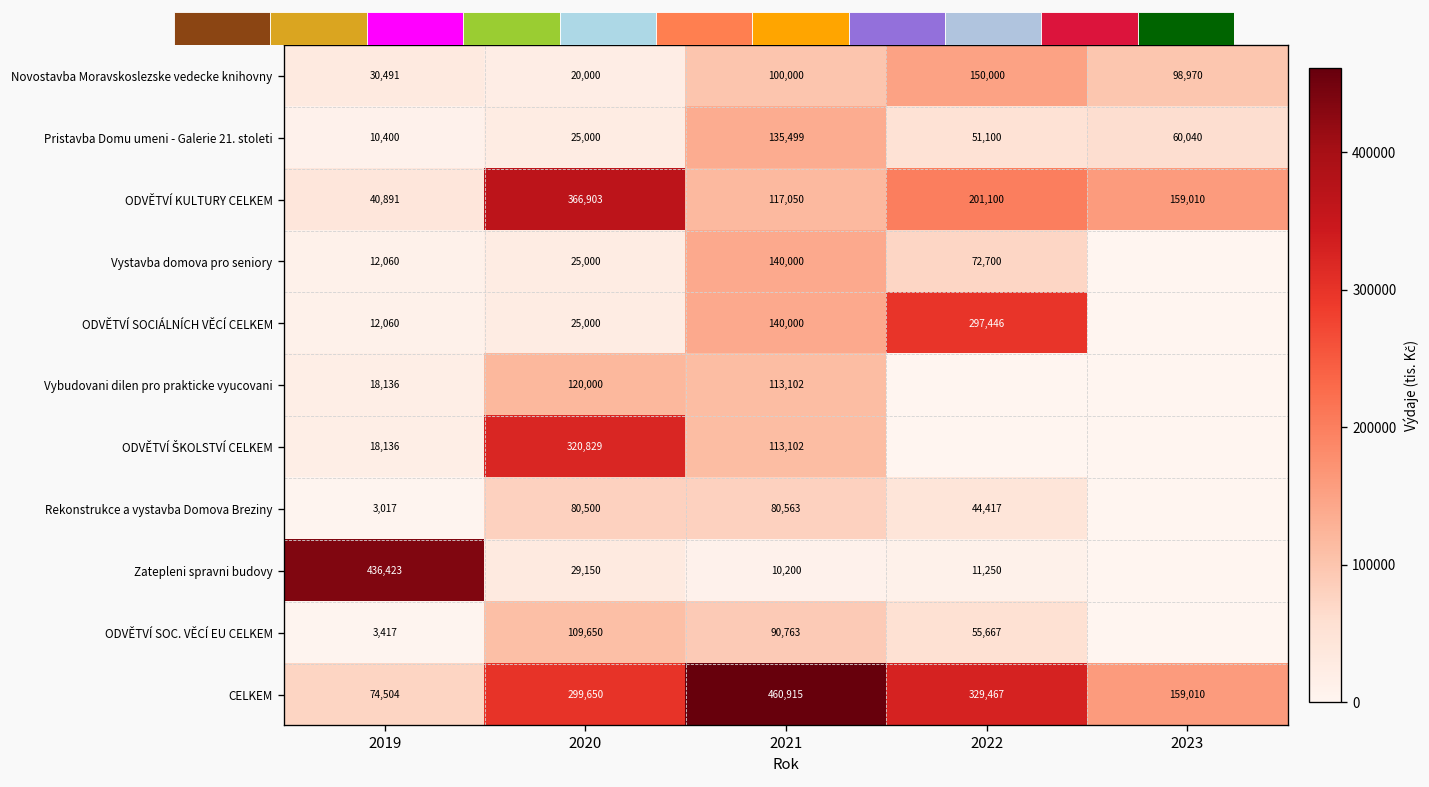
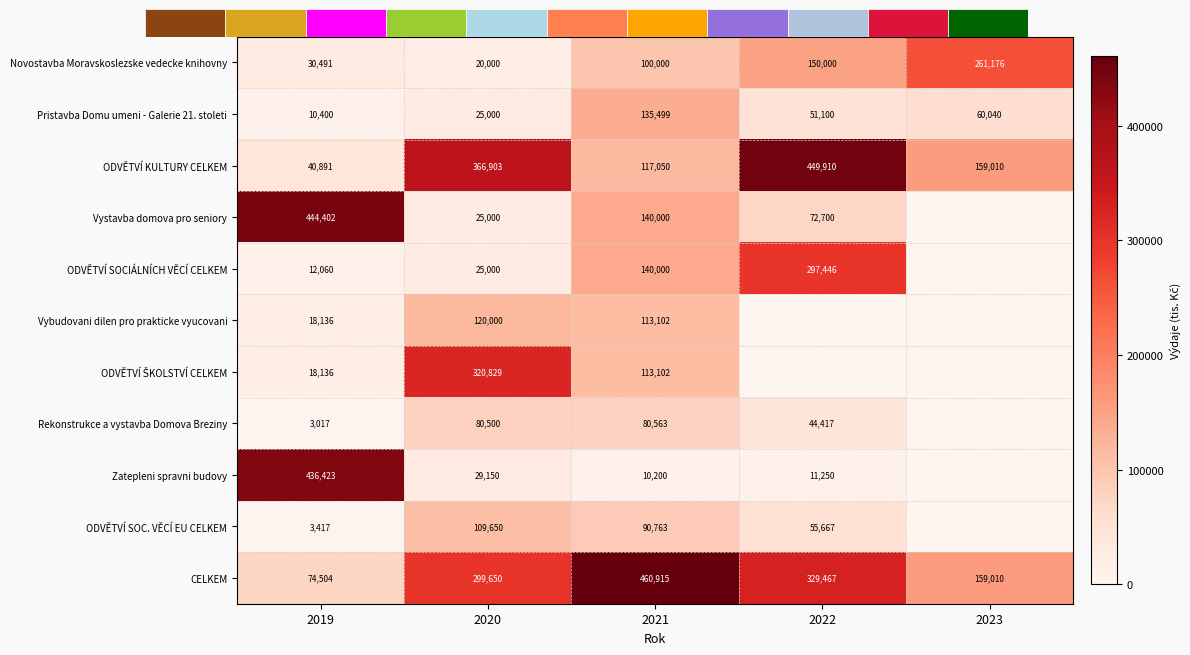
Přehled investičních akcí - výdaje dle roku (tis. Kč), Novostavba Moravskoslezske vedecke knihovny, 2023: 98,970 -> 261,176
Přehled investičních akcí - výdaje dle roku (tis. Kč), ODVĚTVÍ KULTURY CELKEM, 2022: 201,100 -> 449,910
Přehled investičních akcí - výdaje dle roku (tis. Kč), Vystavba domova pro seniory, 2019: 12,060 -> 444,402
